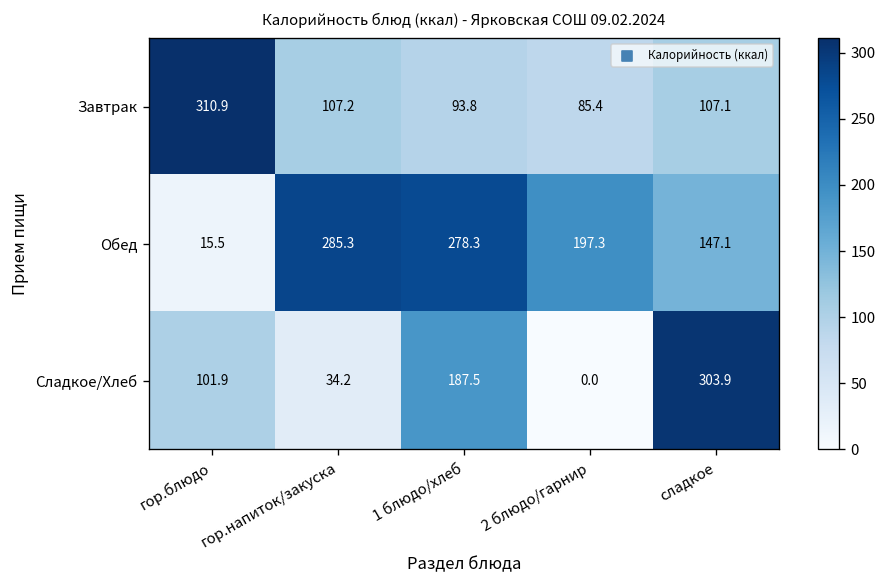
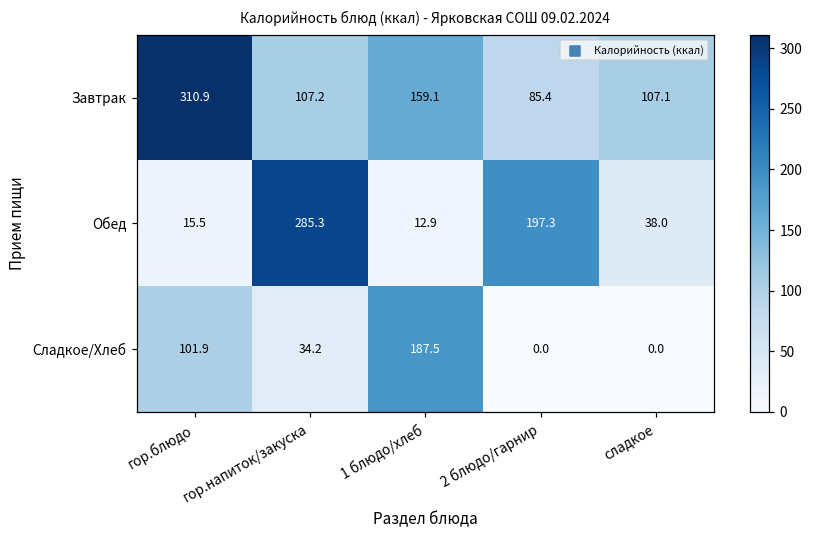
Завтрак, 1 блюдо/хлеб: 93.8 -> 159.1
Обед, 1 блюдо/хлеб: 278.3 -> 12.9
Обед, сладкое: 147.1 -> 38.0
Сладкое/Хлеб, сладкое: 303.9 -> 0.0
